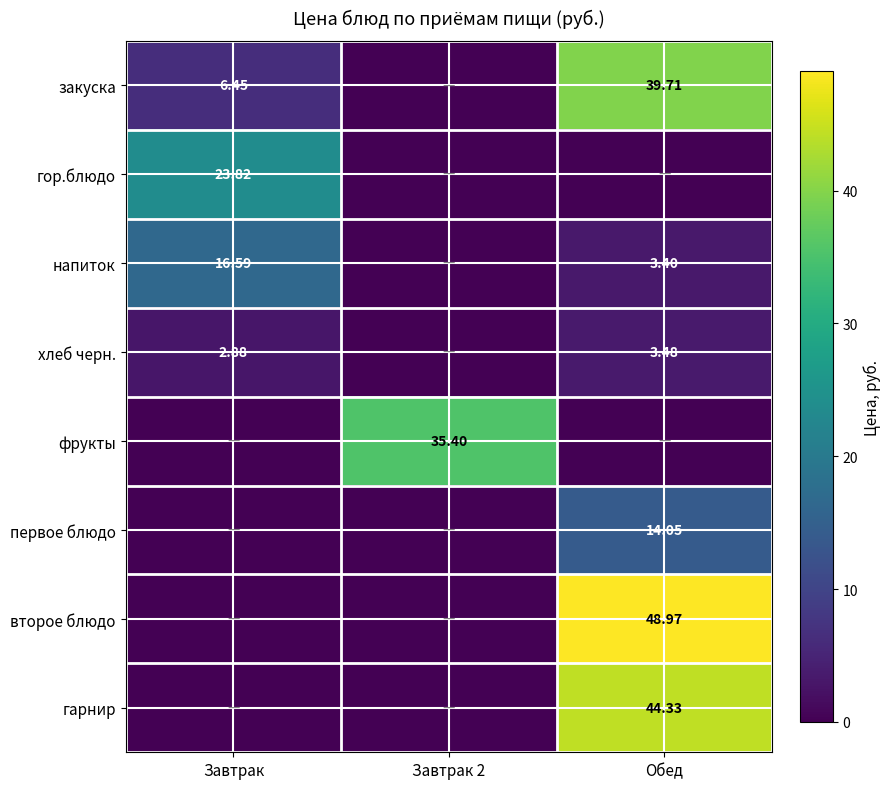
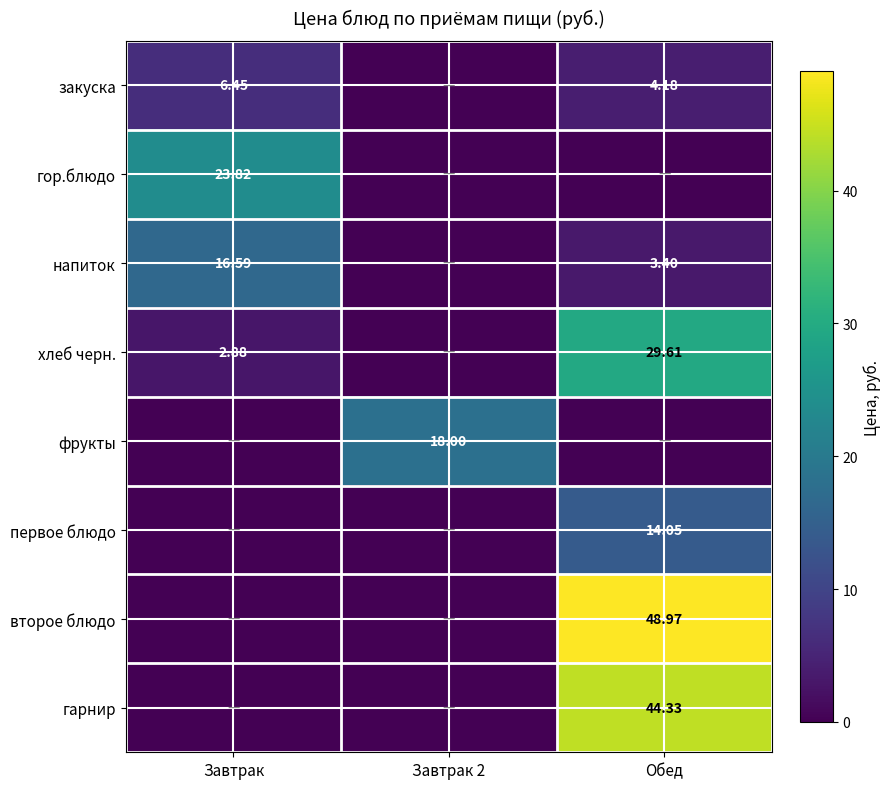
закуска, Обед: 39.71 -> 4.18
хлеб черн., Обед: 3.48 -> 29.61
фрукты, Завтрак 2: 35.40 -> 18.00
